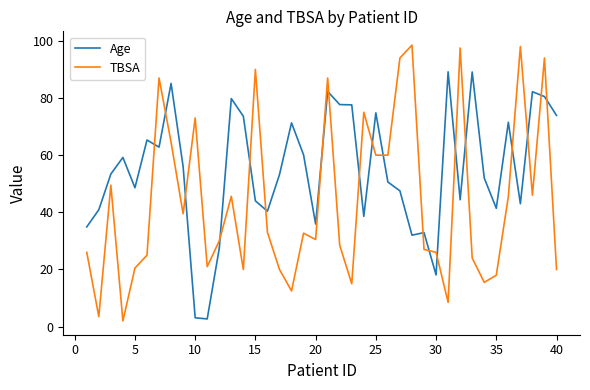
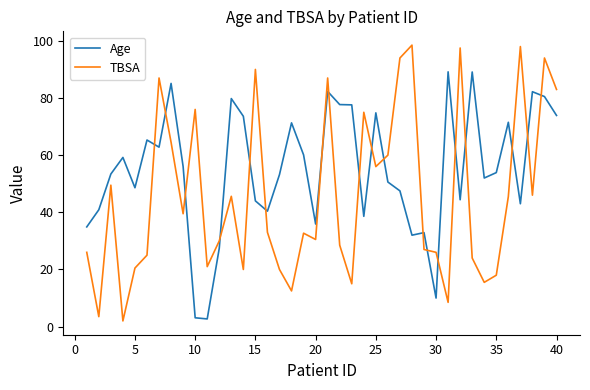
TBSA, 10: 73 -> 76
TBSA, 25: 60 -> 56
Age, 30: 18 -> 10
Age, 35: 41 -> 54
TBSA, 40: 20 -> 83
